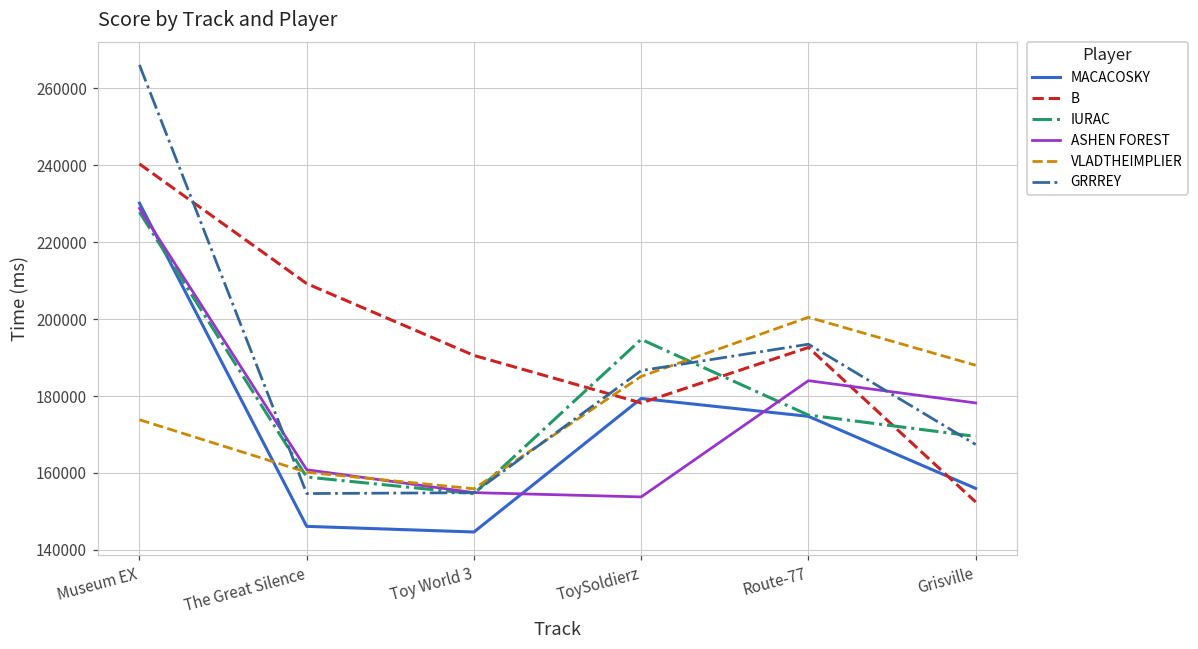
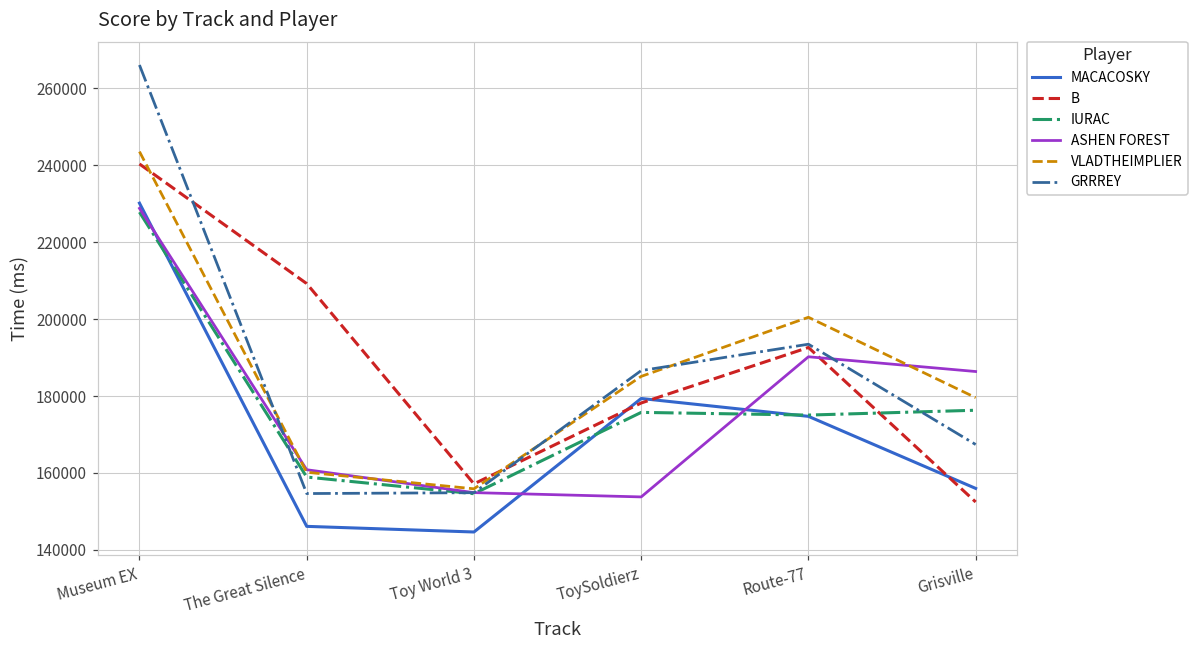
VLADTHEIMPLIER, Museum EX: 174000 -> 244000
B, Toy World 3: 191000 -> 157000
IURAC, ToySoldierz: 195000 -> 176000
ASHEN FOREST, Route-77: 184000 -> 190000
IURAC, Grisville: 169000 -> 176000
ASHEN FOREST, Grisville: 178000 -> 186000
VLADTHEIMPLIER, Grisville: 188000 -> 180000
